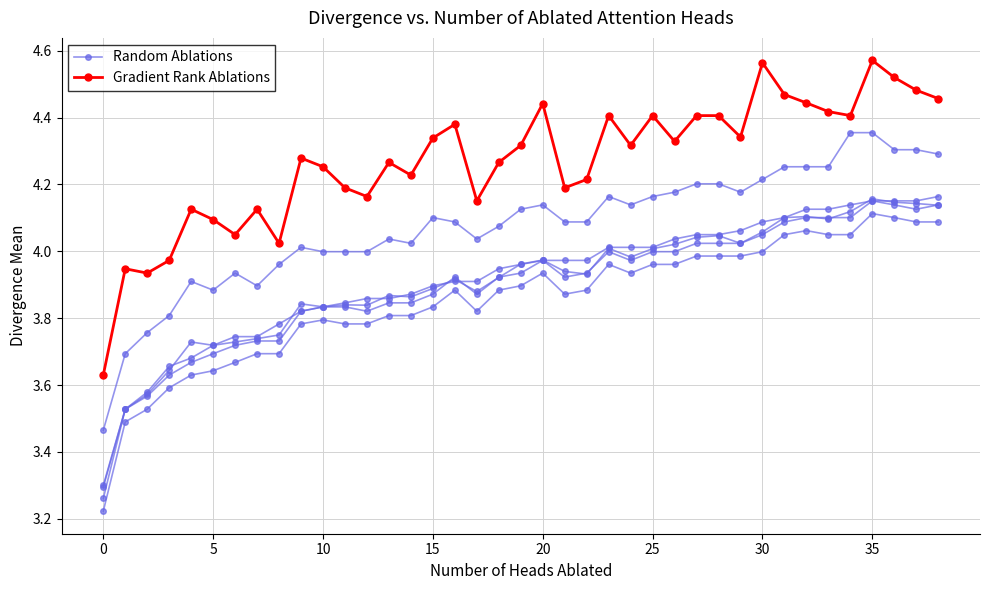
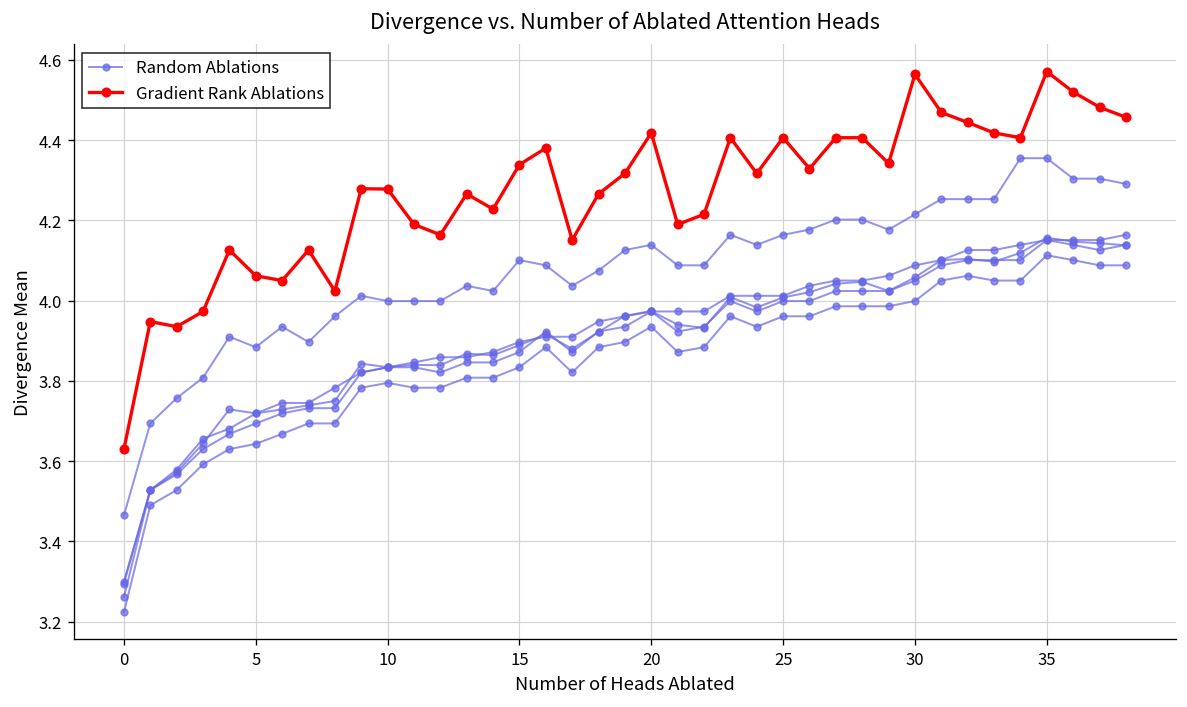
Gradient Rank Ablations, 5: 4.10 -> 4.06
Gradient Rank Ablations, 10: 4.25 -> 4.28
Gradient Rank Ablations, 20: 4.44 -> 4.42
